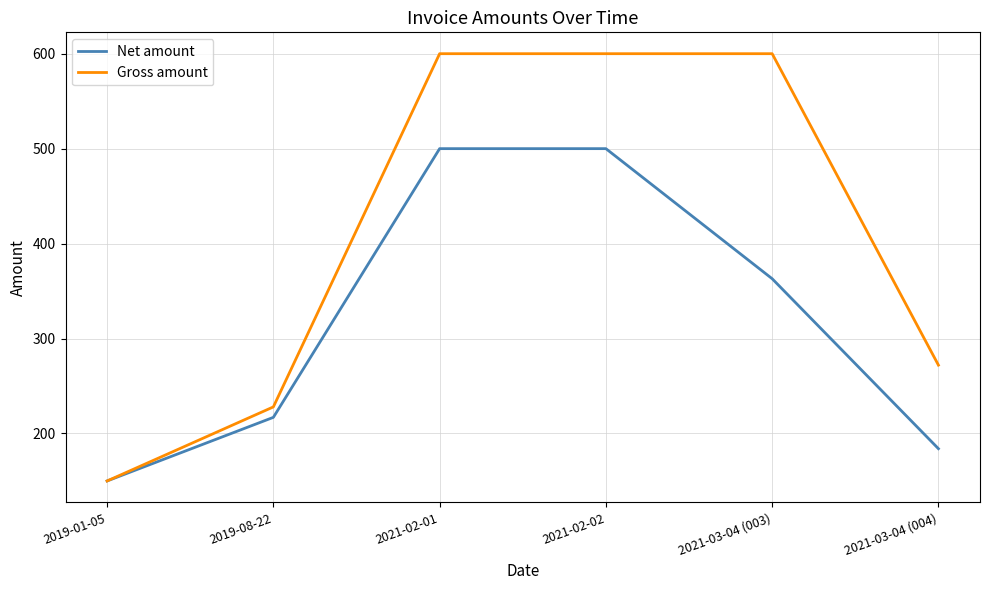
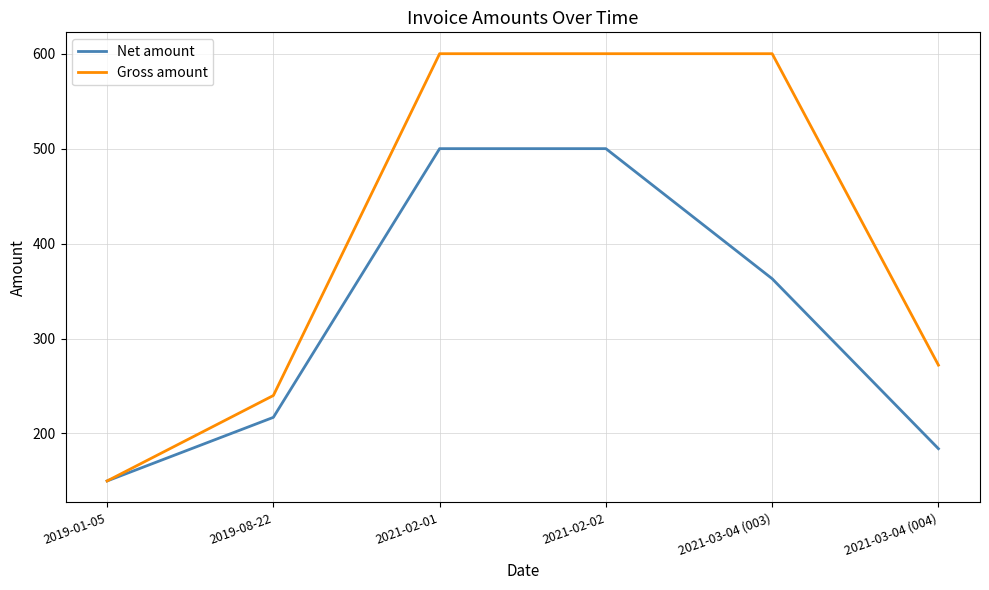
Gross amount, 2019-08-22: 230 -> 240
